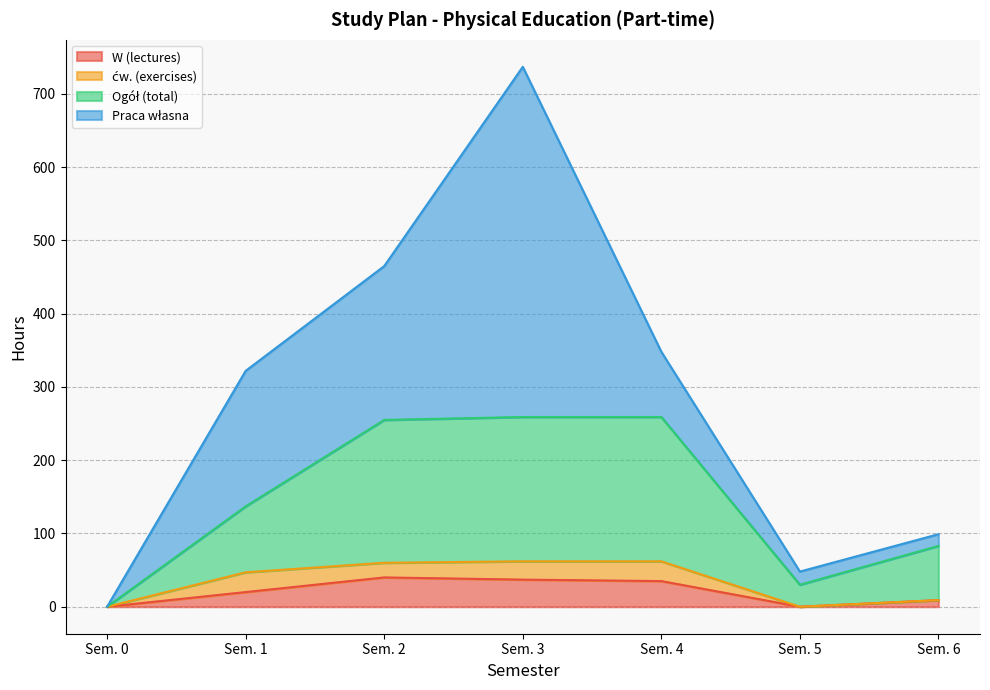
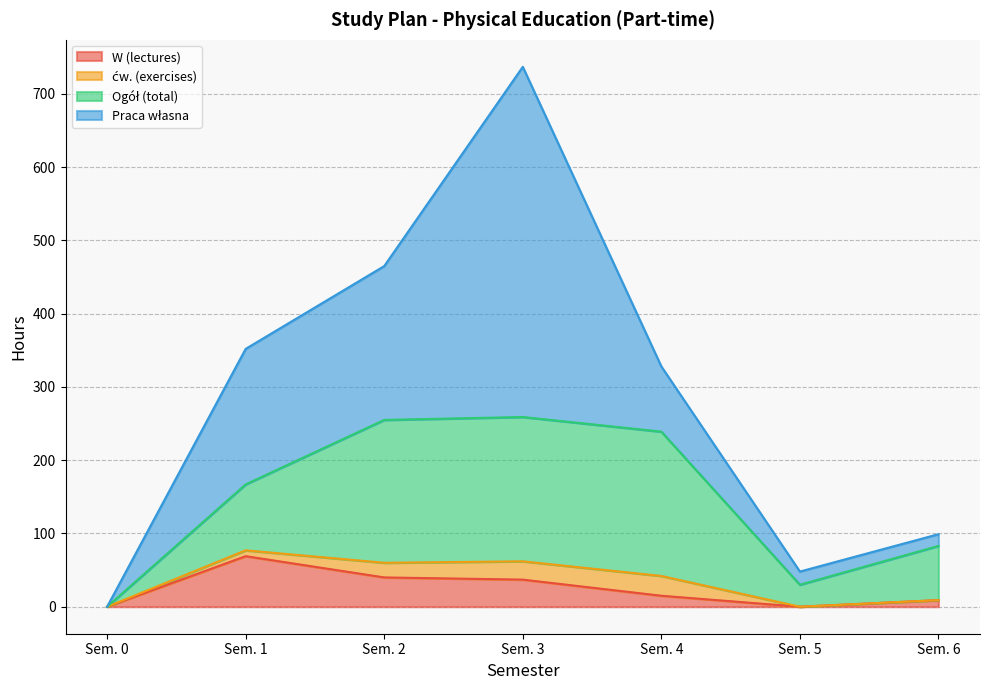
W (lectures), Sem. 1: 20 -> 70
ćw. (exercises), Sem. 1: 30 -> 10
W (lectures), Sem. 4: 40 -> 20
